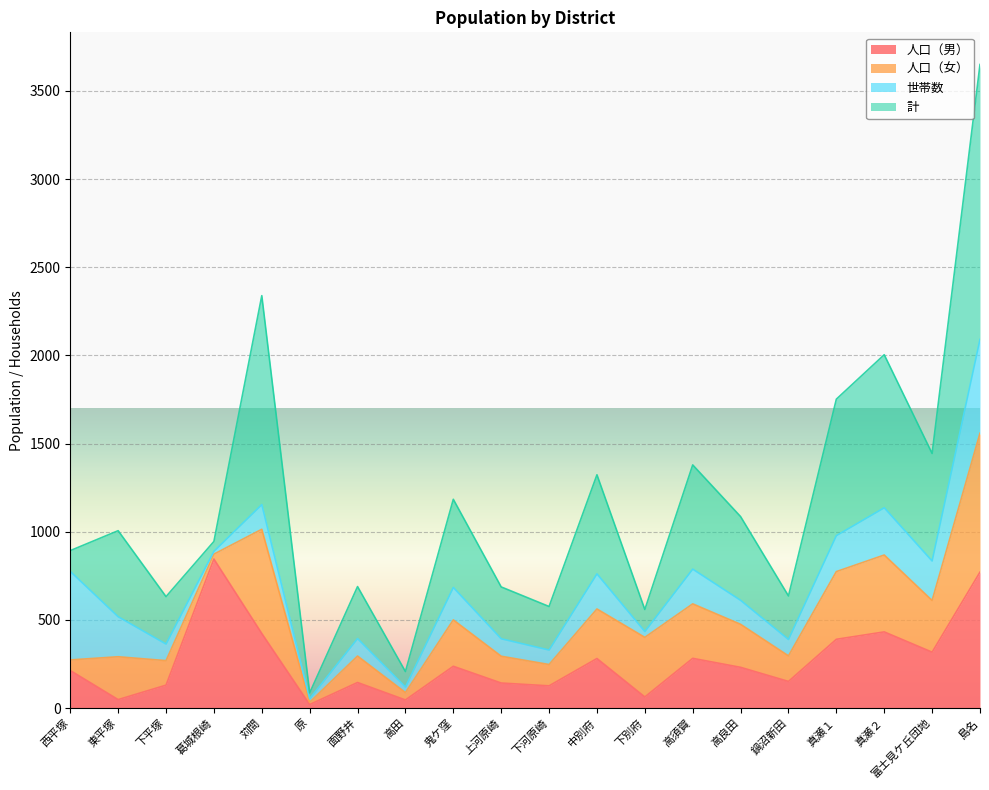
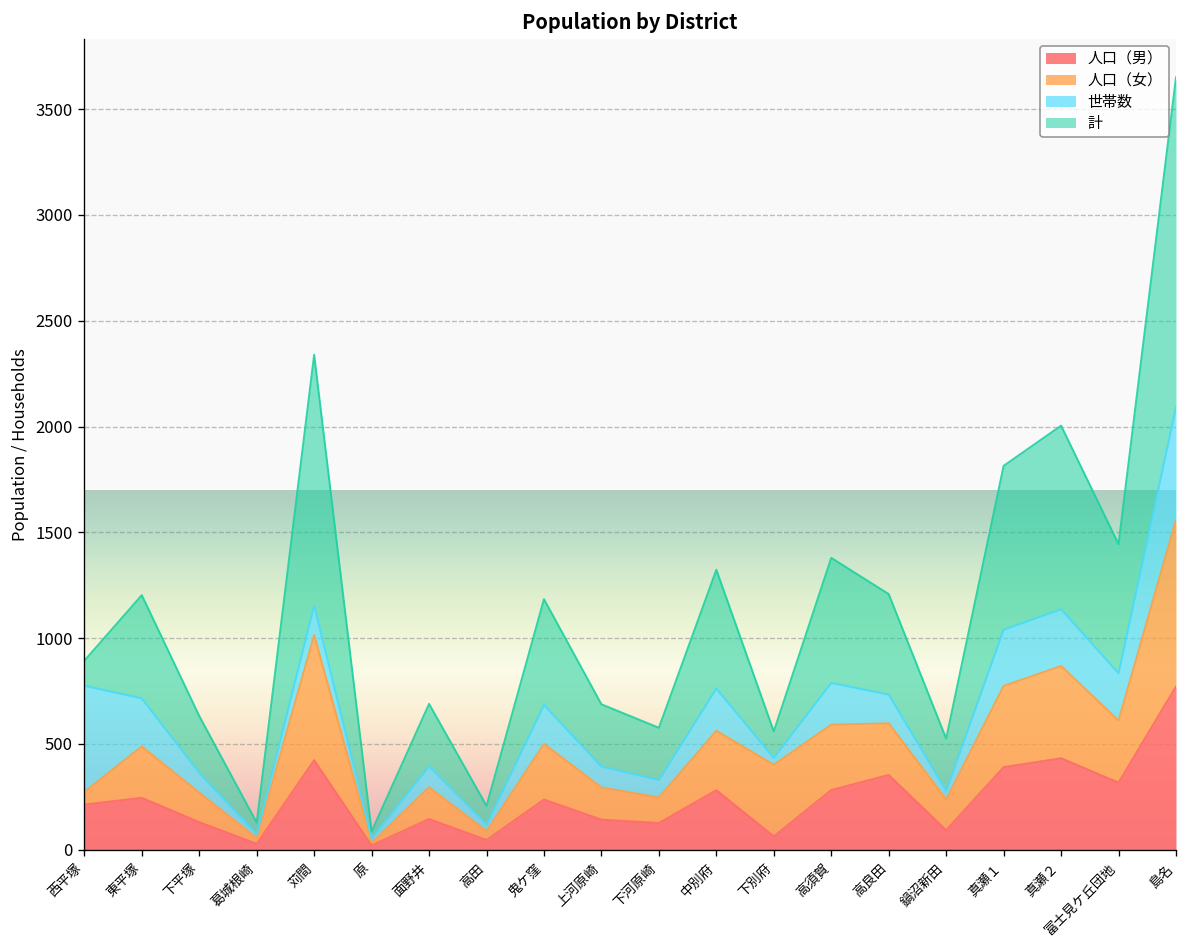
人口（男）, 東平塚: 50 -> 250
人口（男）, 葛城根崎: 850 -> 30
人口（男）, 高良田: 230 -> 350
人口（男）, 鍋沼新田: 150 -> 90
世帯数, 鍋沼新田: 90 -> 40
世帯数, 真瀬１: 200 -> 270
